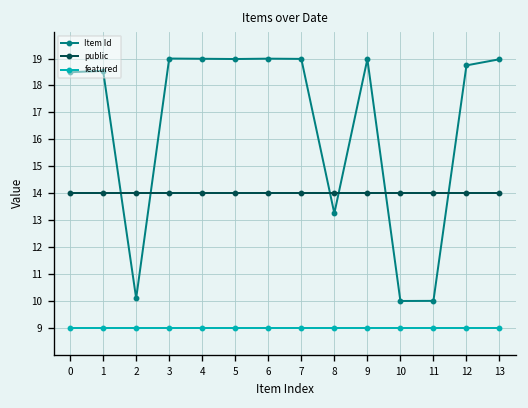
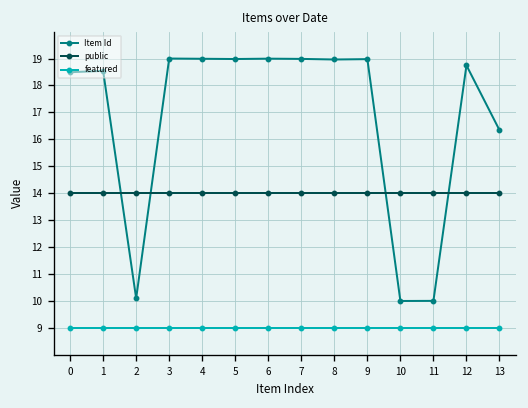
Item Id, 8: 13.3 -> 19.0
Item Id, 13: 19.0 -> 16.3
